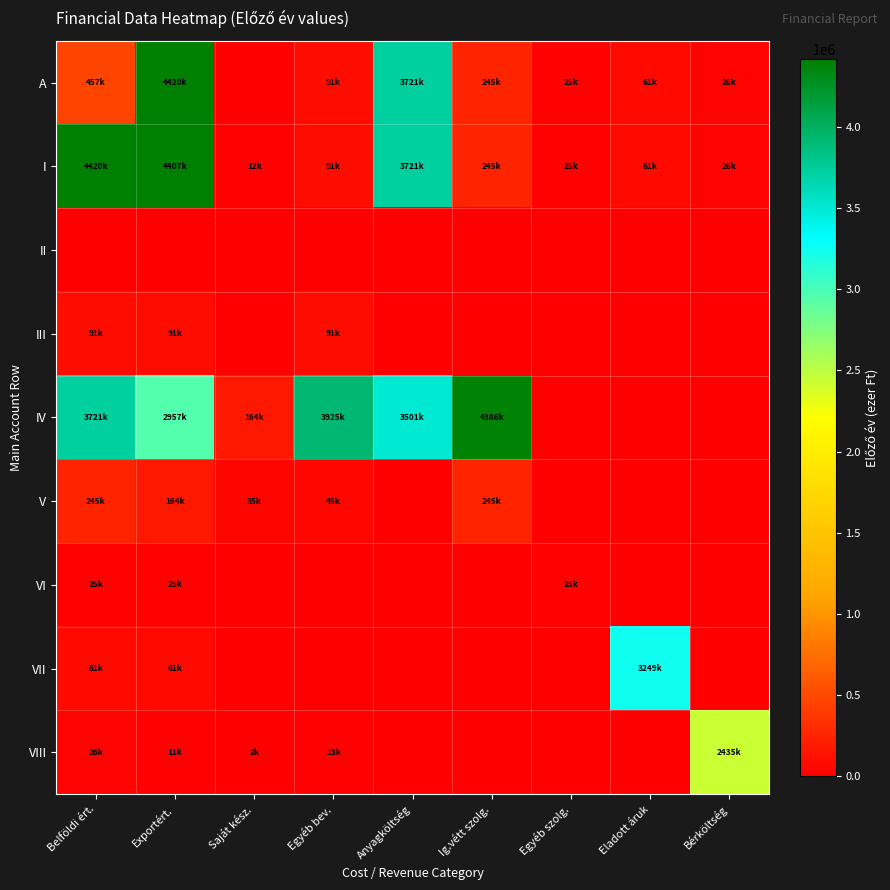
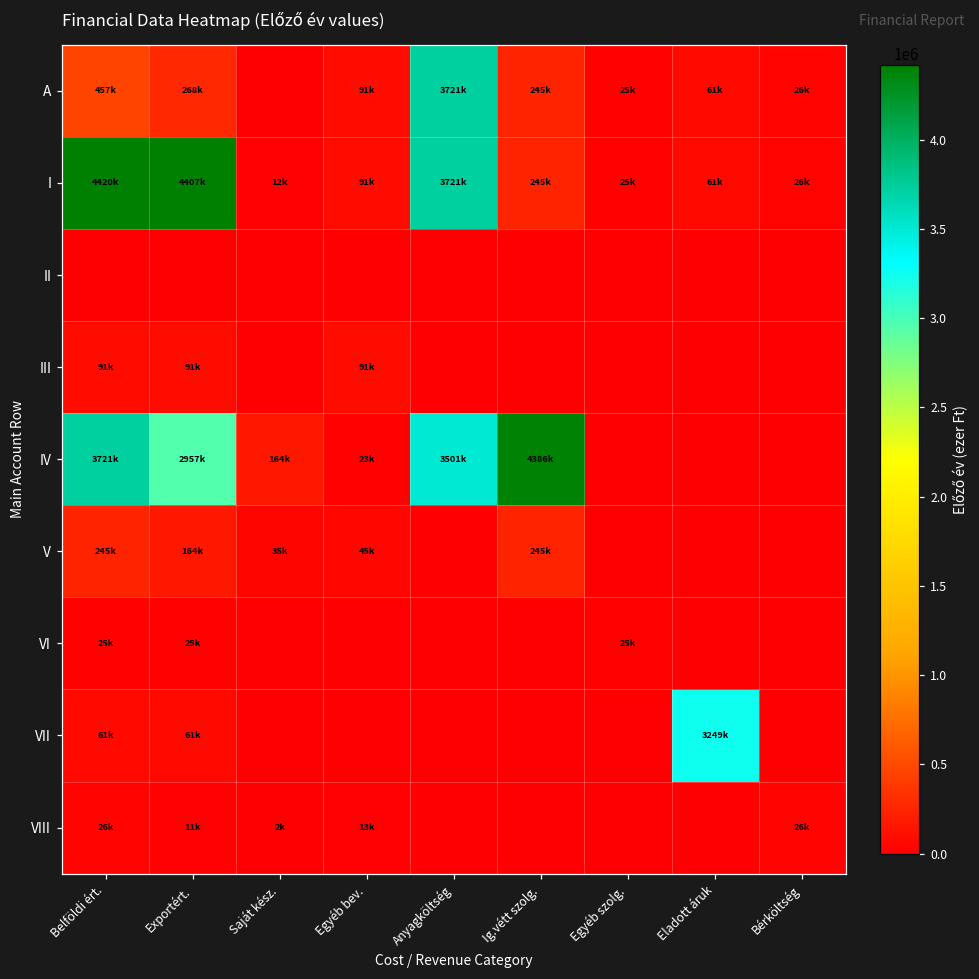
A, Exportért.: 4420k -> 268k
IV, Egyéb bev.: 3925k -> 23k
VIII, Bérköltség: 2435k -> 26k
